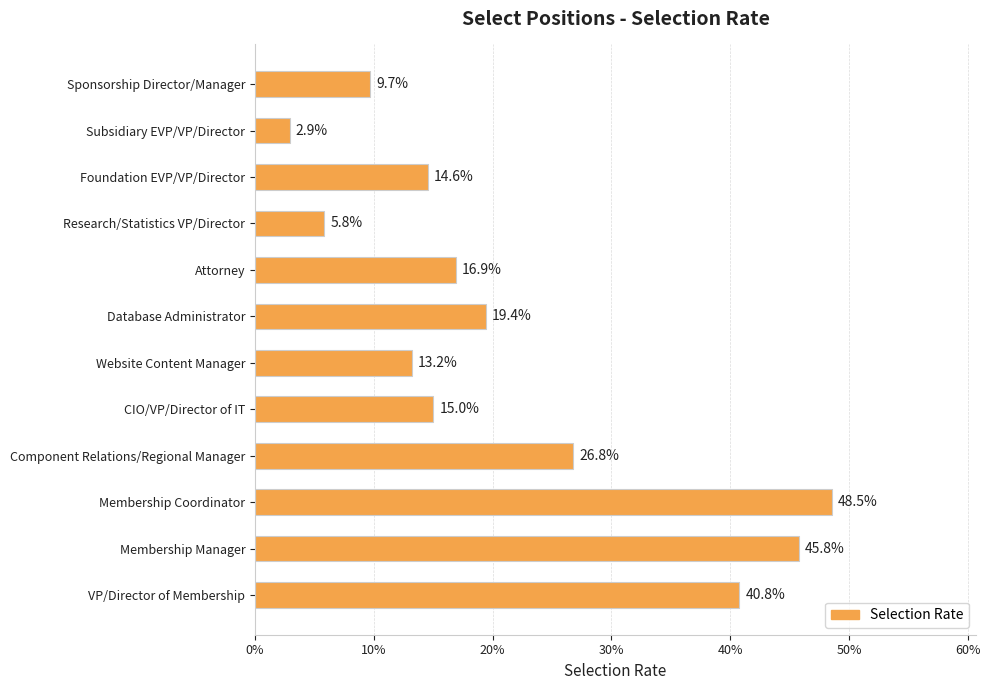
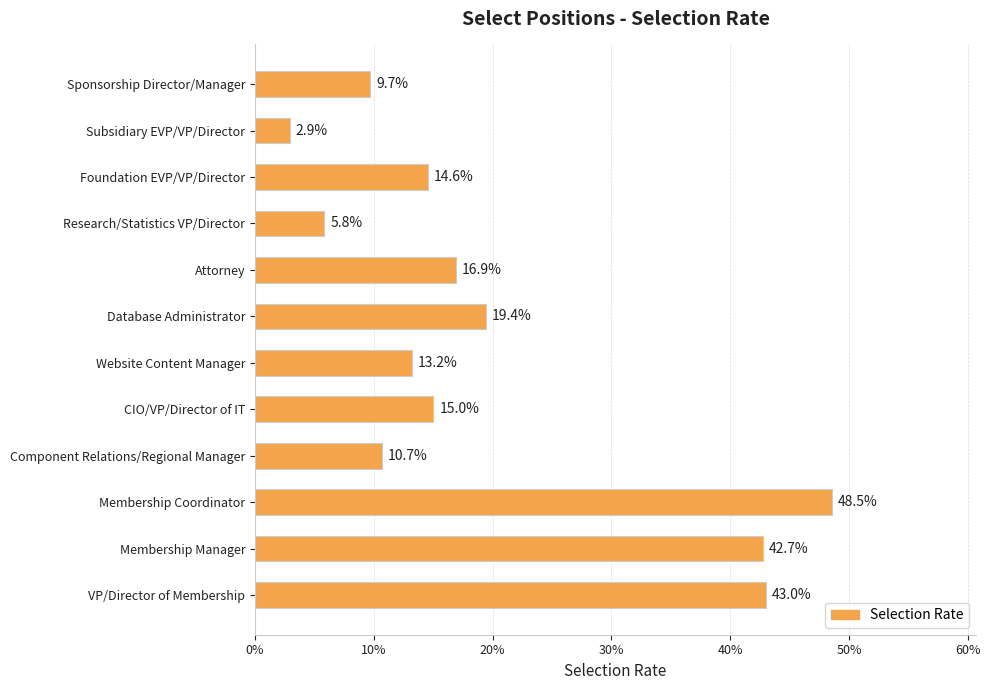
Component Relations/Regional Manager: 26.8% -> 10.7%
Membership Manager: 45.8% -> 42.7%
VP/Director of Membership: 40.8% -> 43.0%
